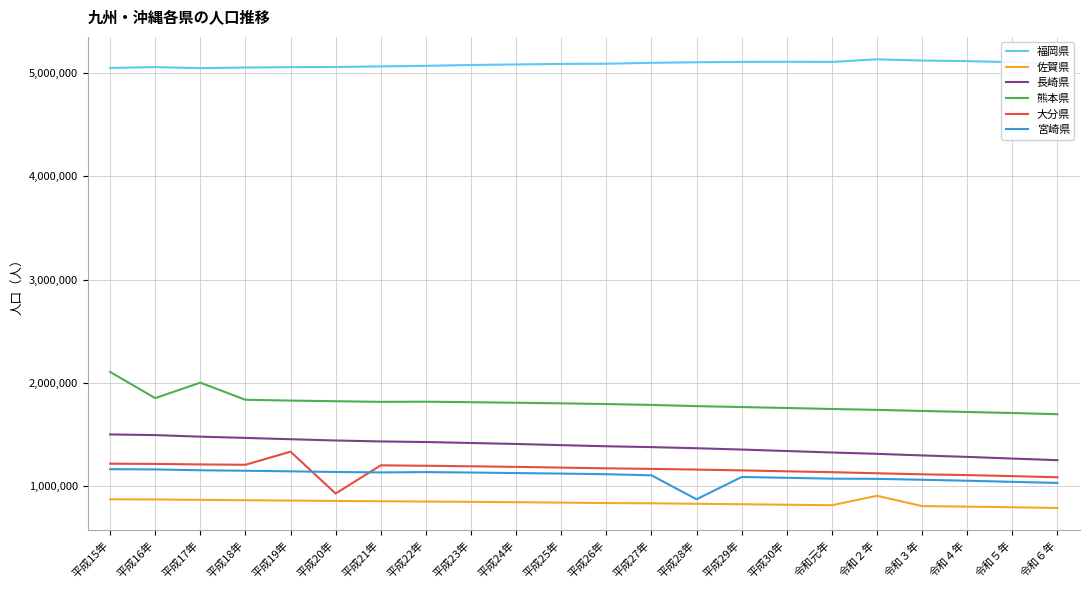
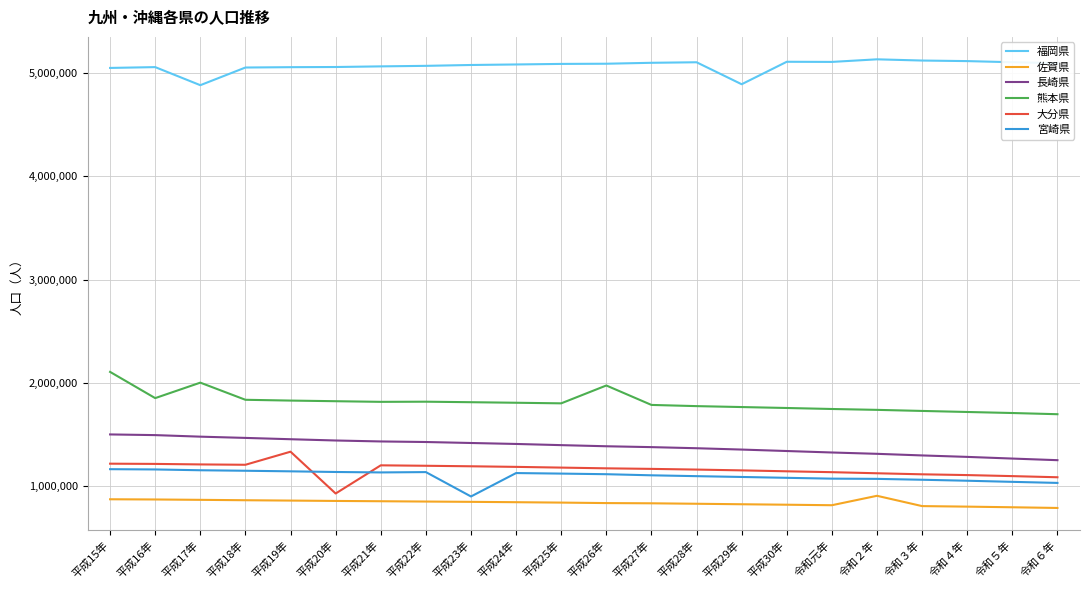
福岡県, 平成17年: 5,050,000 -> 4,880,000
宮崎県, 平成23年: 1,130,000 -> 900,000
熊本県, 平成26年: 1,790,000 -> 1,970,000
宮崎県, 平成28年: 870,000 -> 1,100,000
福岡県, 平成29年: 5,110,000 -> 4,890,000
